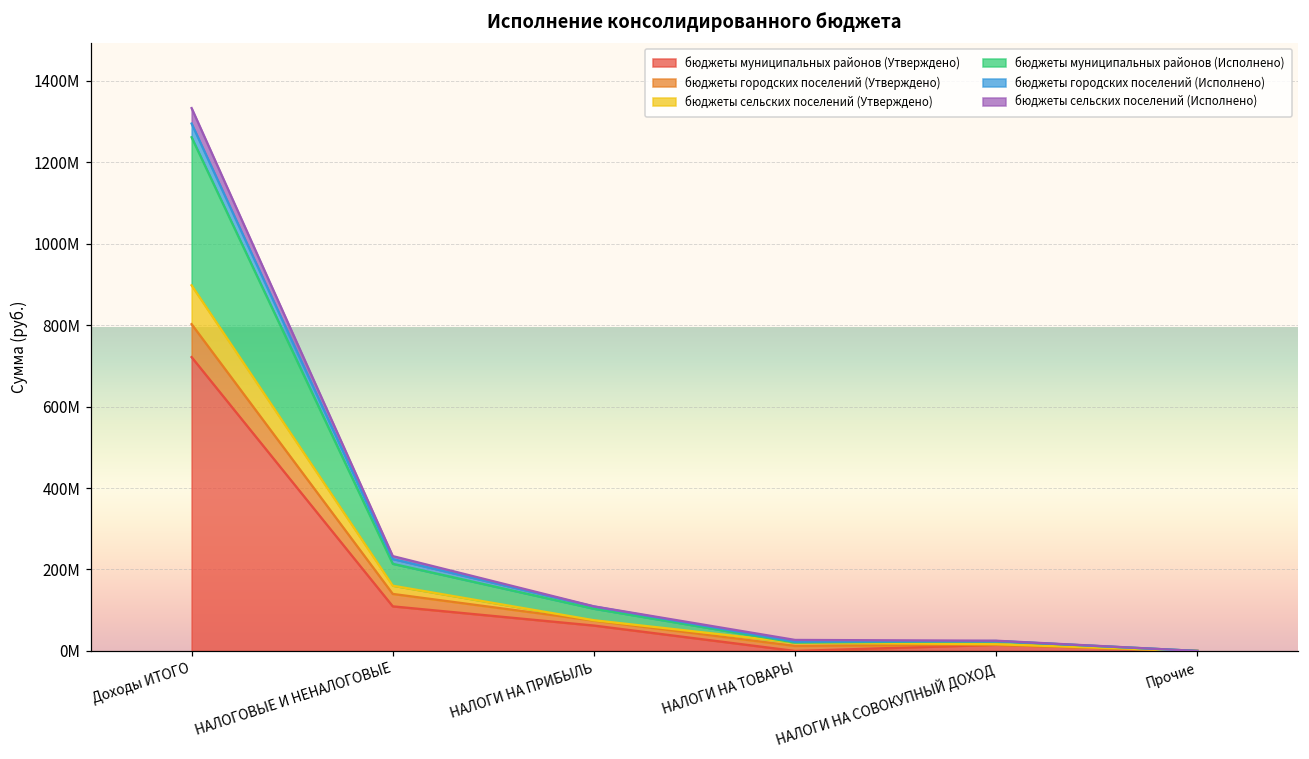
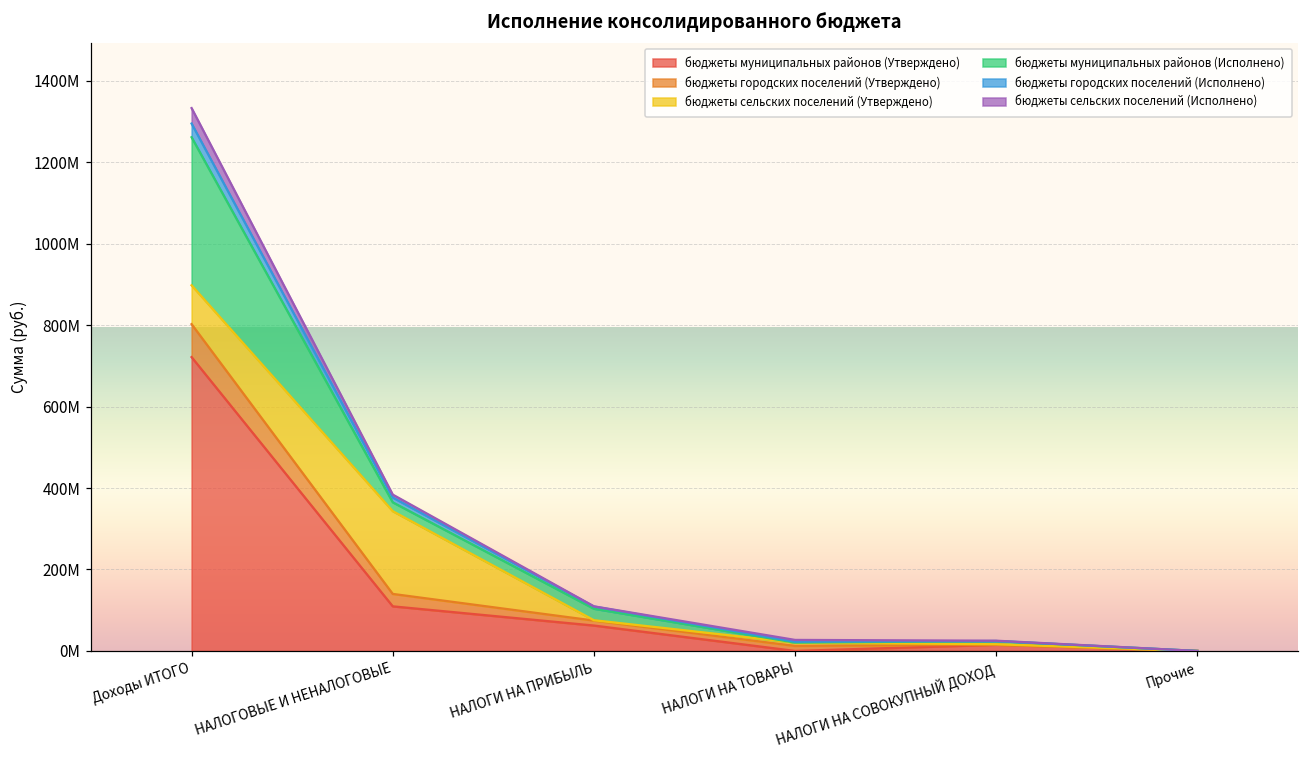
бюджеты сельских поселений (Утверждено), НАЛОГОВЫЕ И НЕНАЛОГОВЫЕ: 20000000 -> 200000000
бюджеты муниципальных районов (Исполнено), НАЛОГОВЫЕ И НЕНАЛОГОВЫЕ: 50000000 -> 20000000
